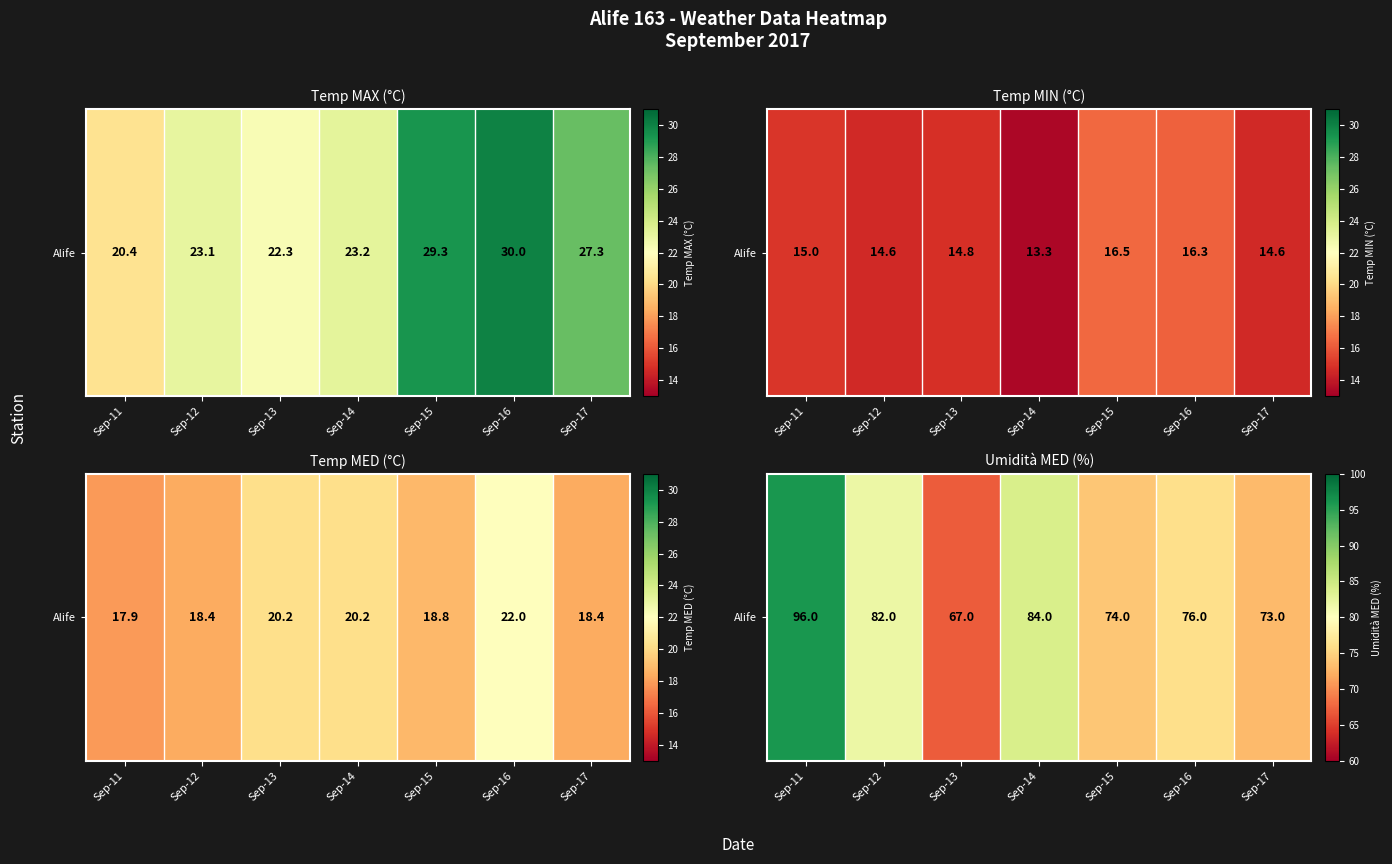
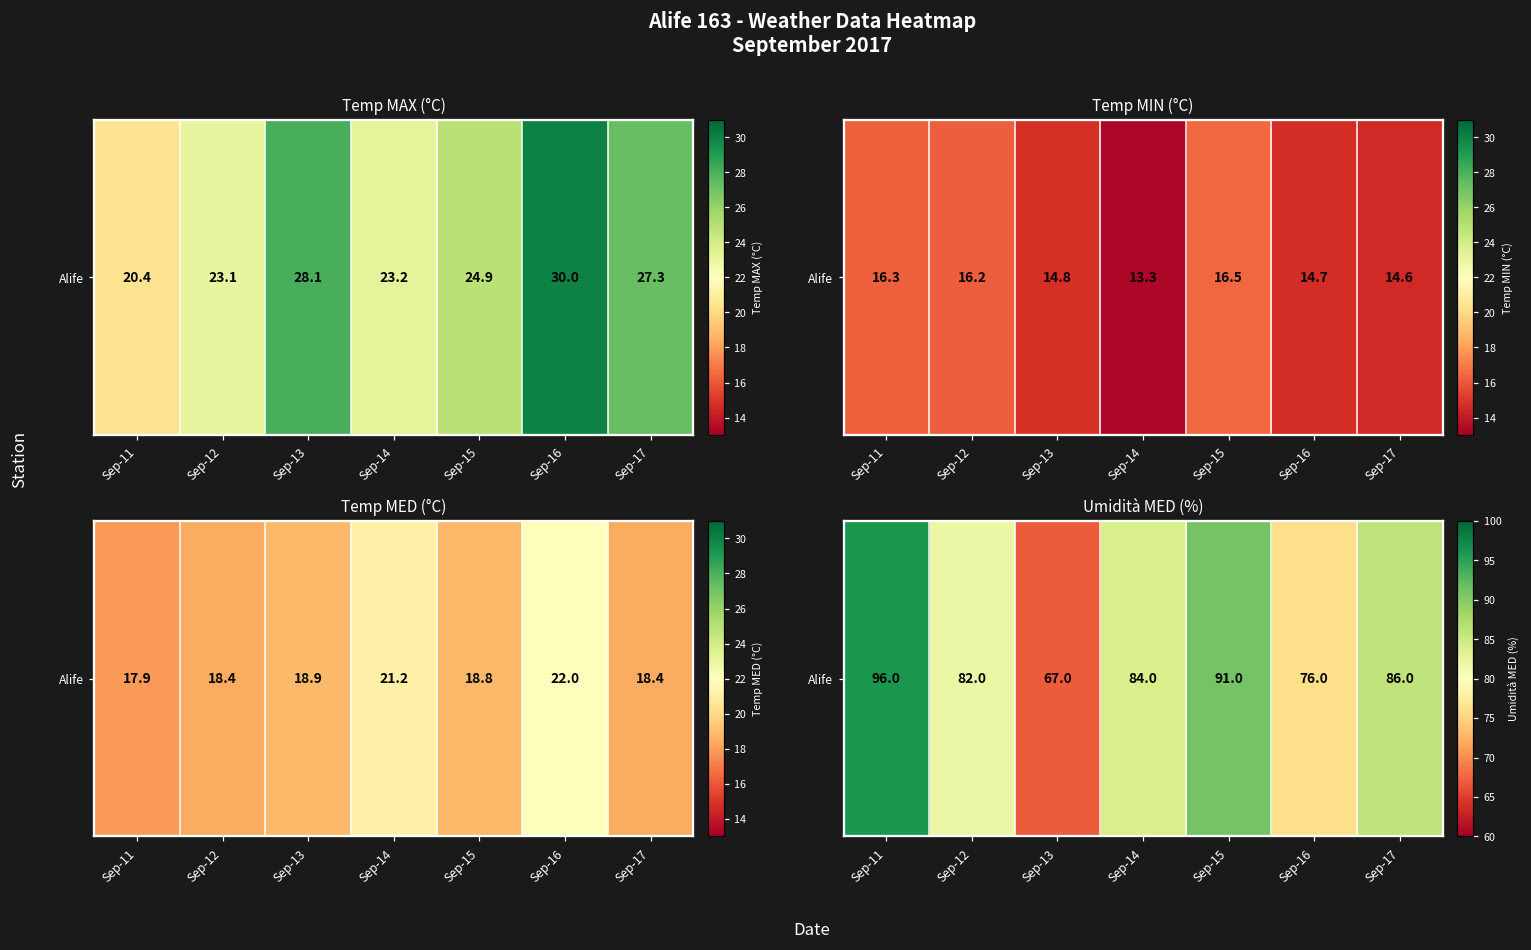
Temp MAX (°C), Alife, Sep-13: 22.3 -> 28.1
Temp MAX (°C), Alife, Sep-15: 29.3 -> 24.9
Temp MIN (°C), Alife, Sep-11: 15.0 -> 16.3
Temp MIN (°C), Alife, Sep-12: 14.6 -> 16.2
Temp MIN (°C), Alife, Sep-16: 16.3 -> 14.7
Temp MED (°C), Alife, Sep-13: 20.2 -> 18.9
Temp MED (°C), Alife, Sep-14: 20.2 -> 21.2
Umidità MED (%), Alife, Sep-15: 74.0 -> 91.0
Umidità MED (%), Alife, Sep-17: 73.0 -> 86.0
